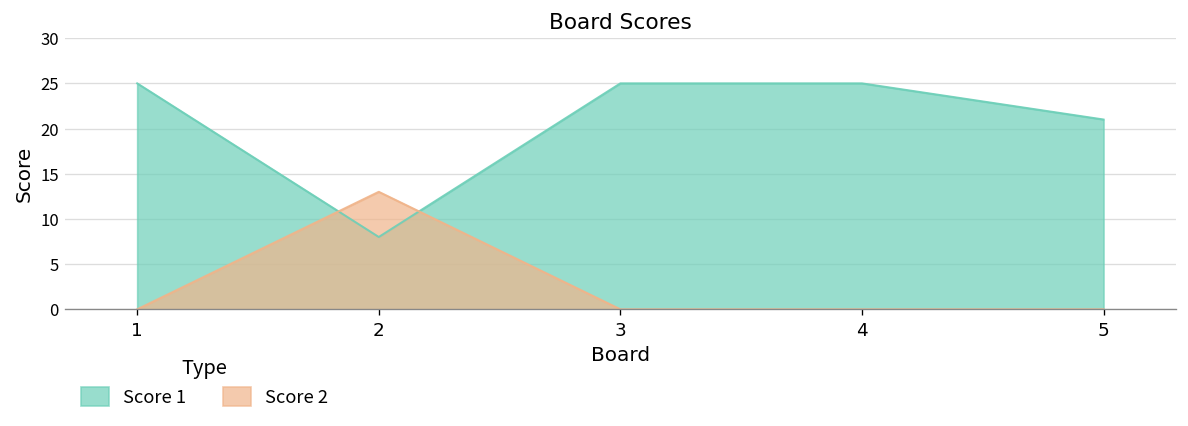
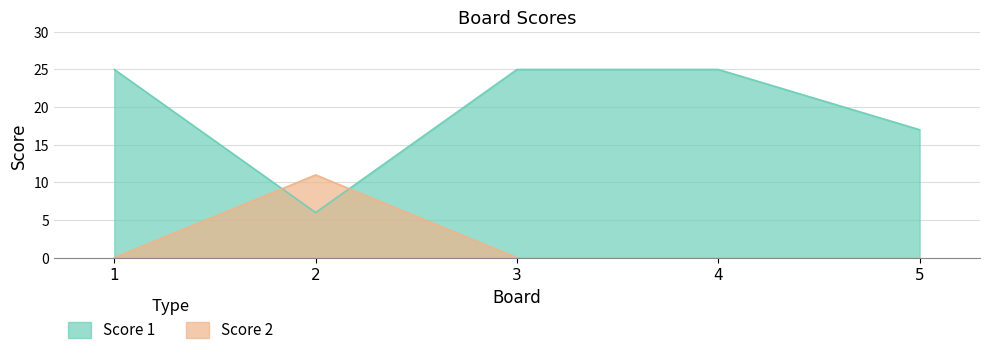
Score 1, 2: 8 -> 6
Score 2, 2: 13 -> 11
Score 1, 5: 21 -> 17
